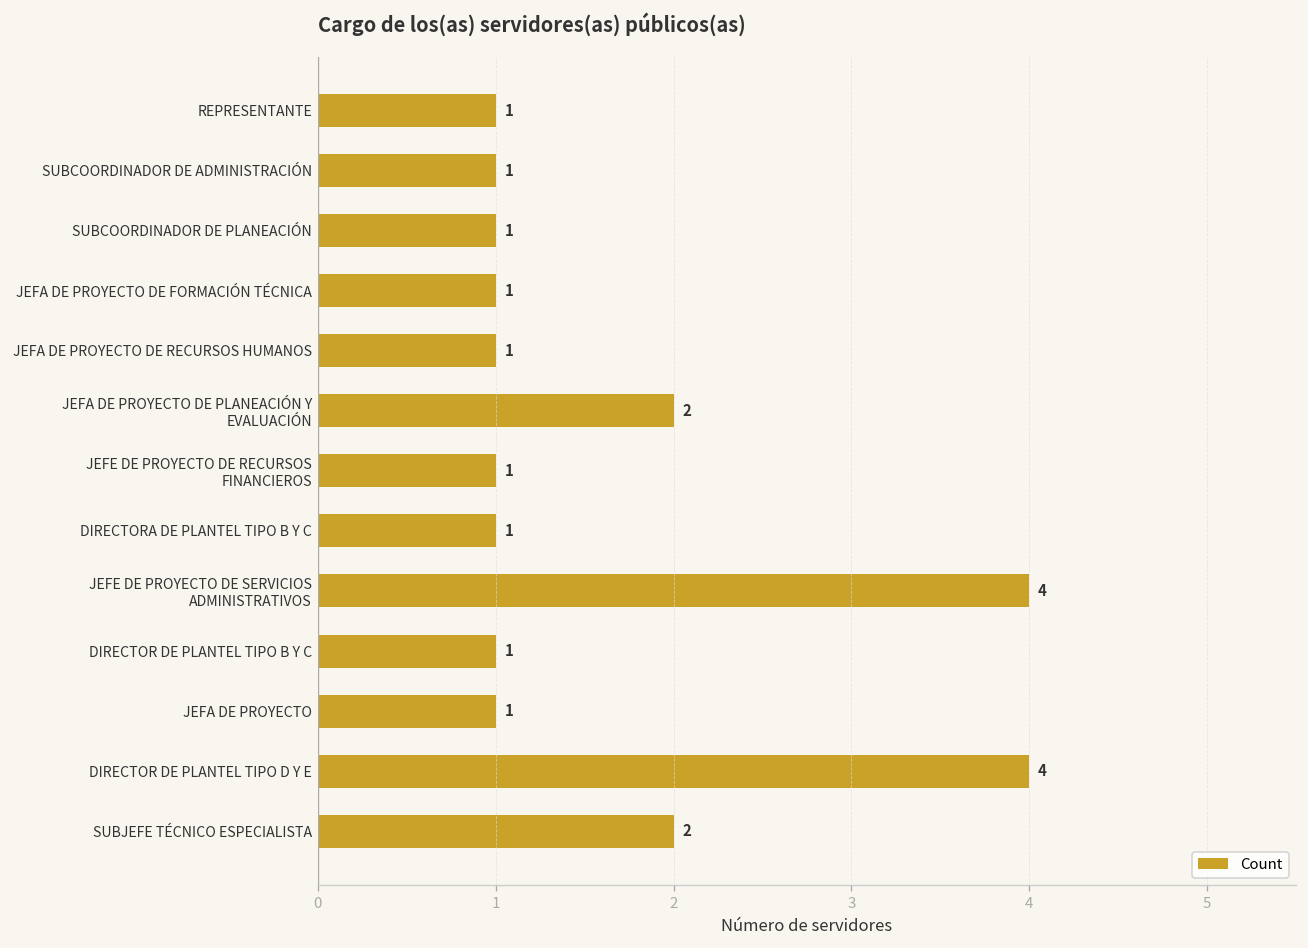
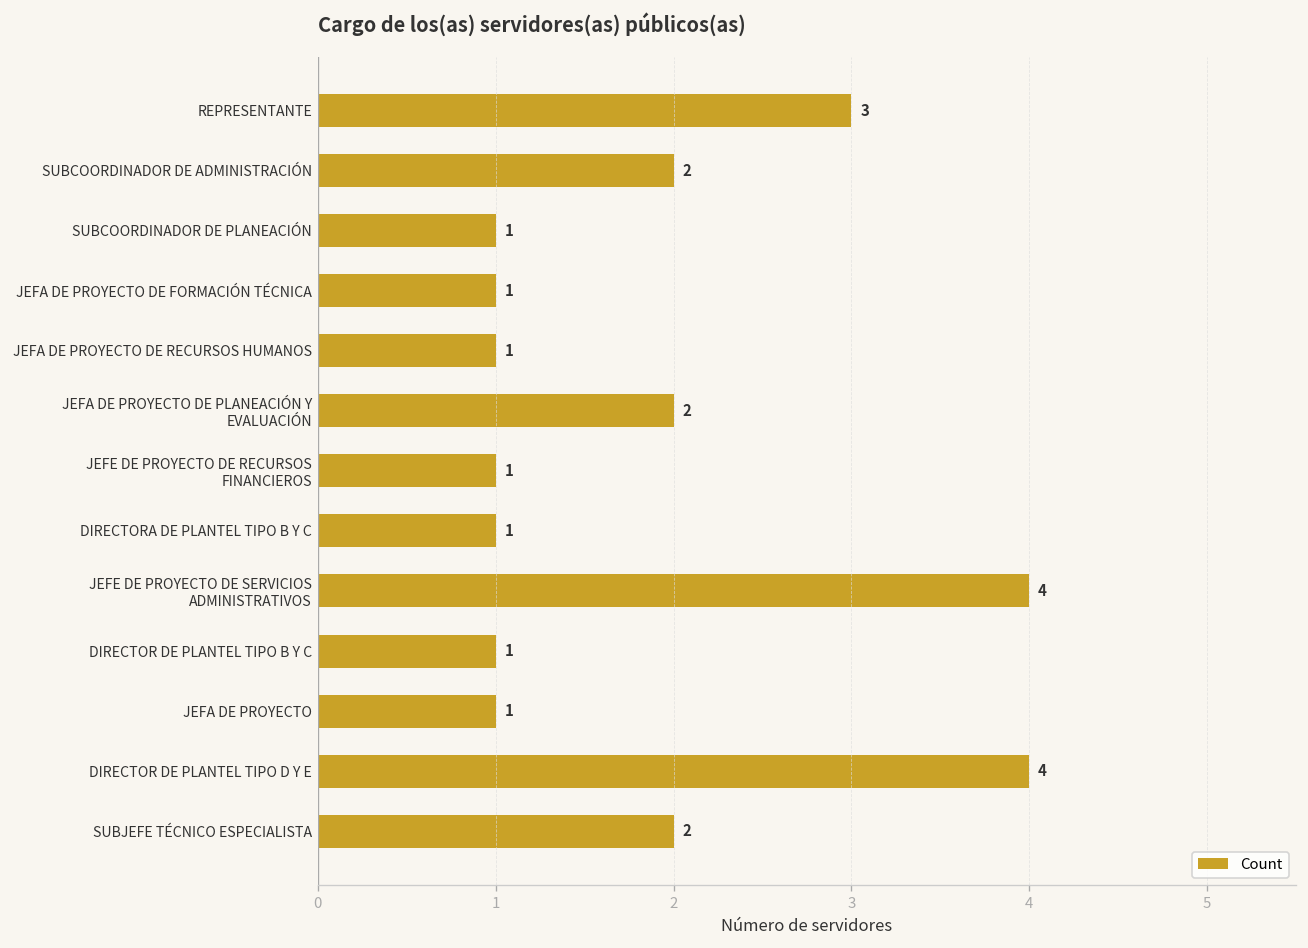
REPRESENTANTE: 1 -> 3
SUBCOORDINADOR DE ADMINISTRACIÓN: 1 -> 2
